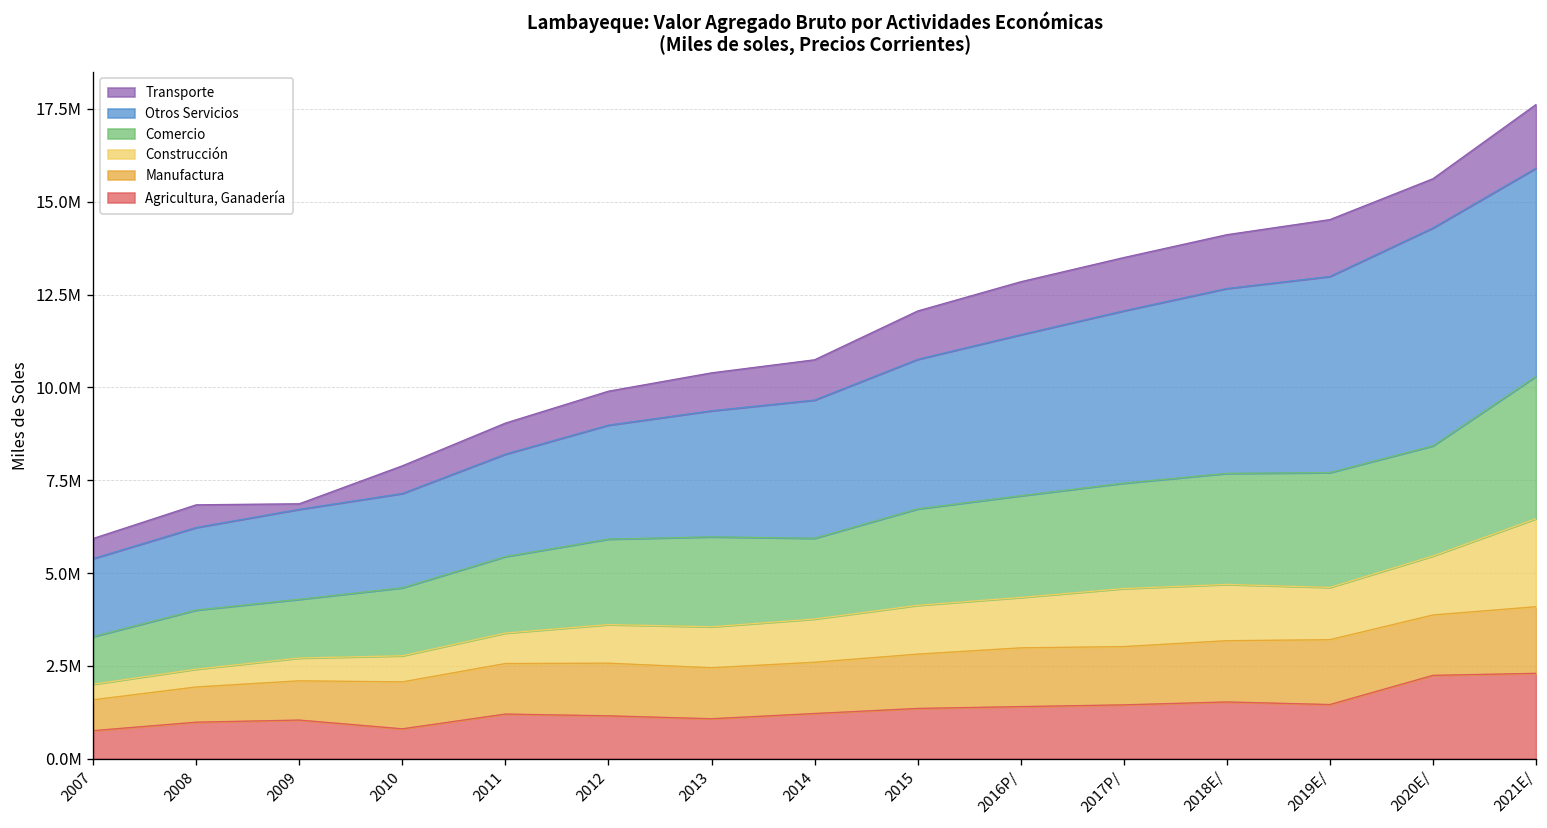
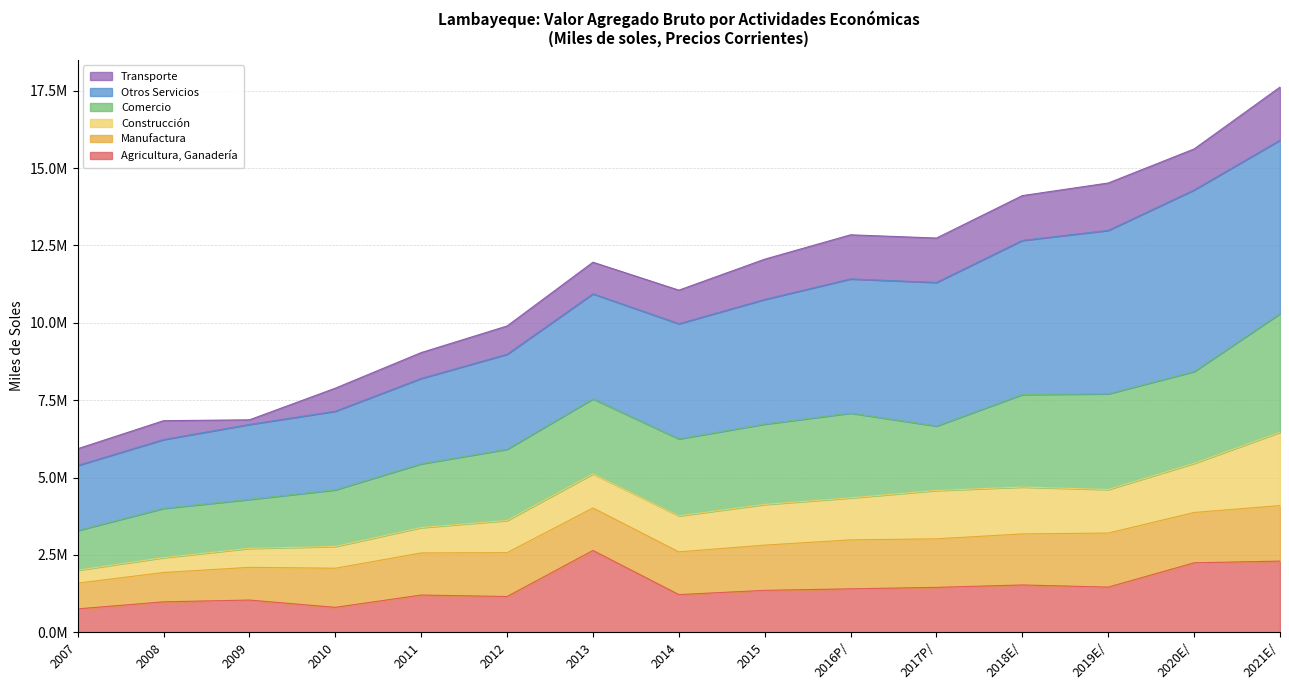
Agricultura, Ganadería, 2013: 1100000 -> 2600000
Comercio, 2014: 2200000 -> 2500000
Comercio, 2017P/: 2800000 -> 2100000
